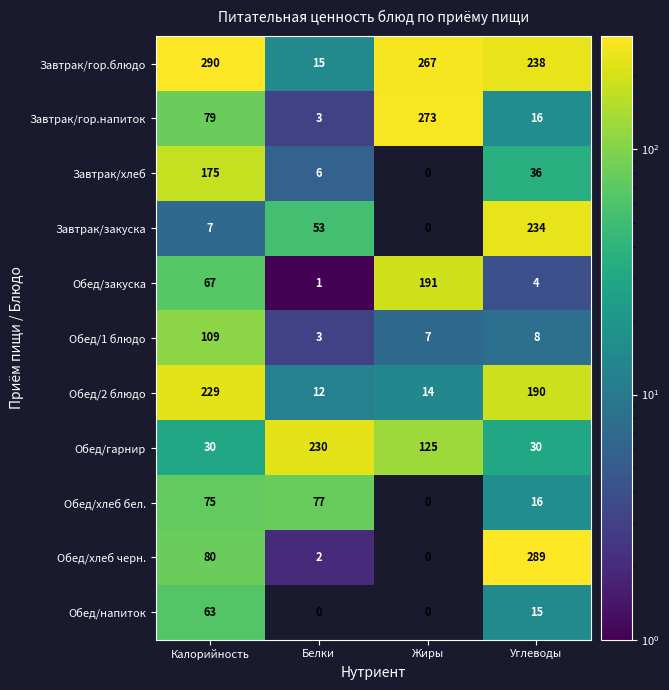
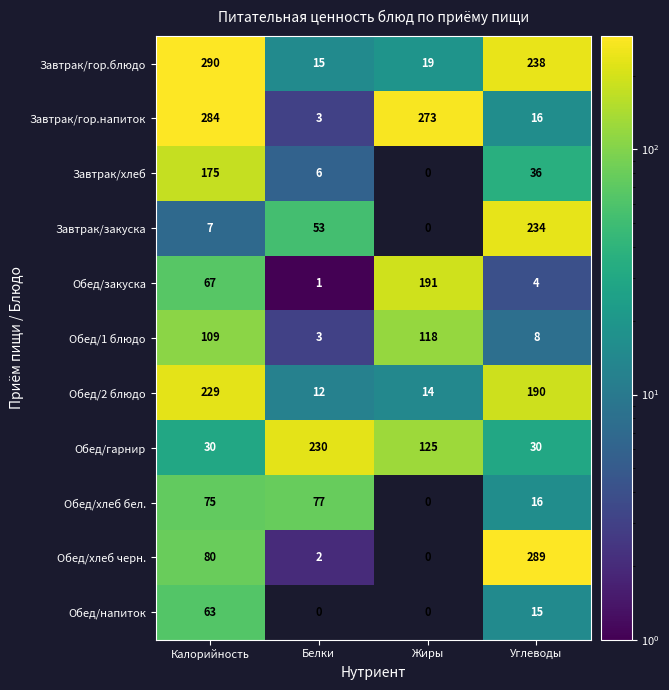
Завтрак/гор.блюдо, Жиры: 267 -> 19
Завтрак/гор.напиток, Калорийность: 79 -> 284
Обед/1 блюдо, Жиры: 7 -> 118
